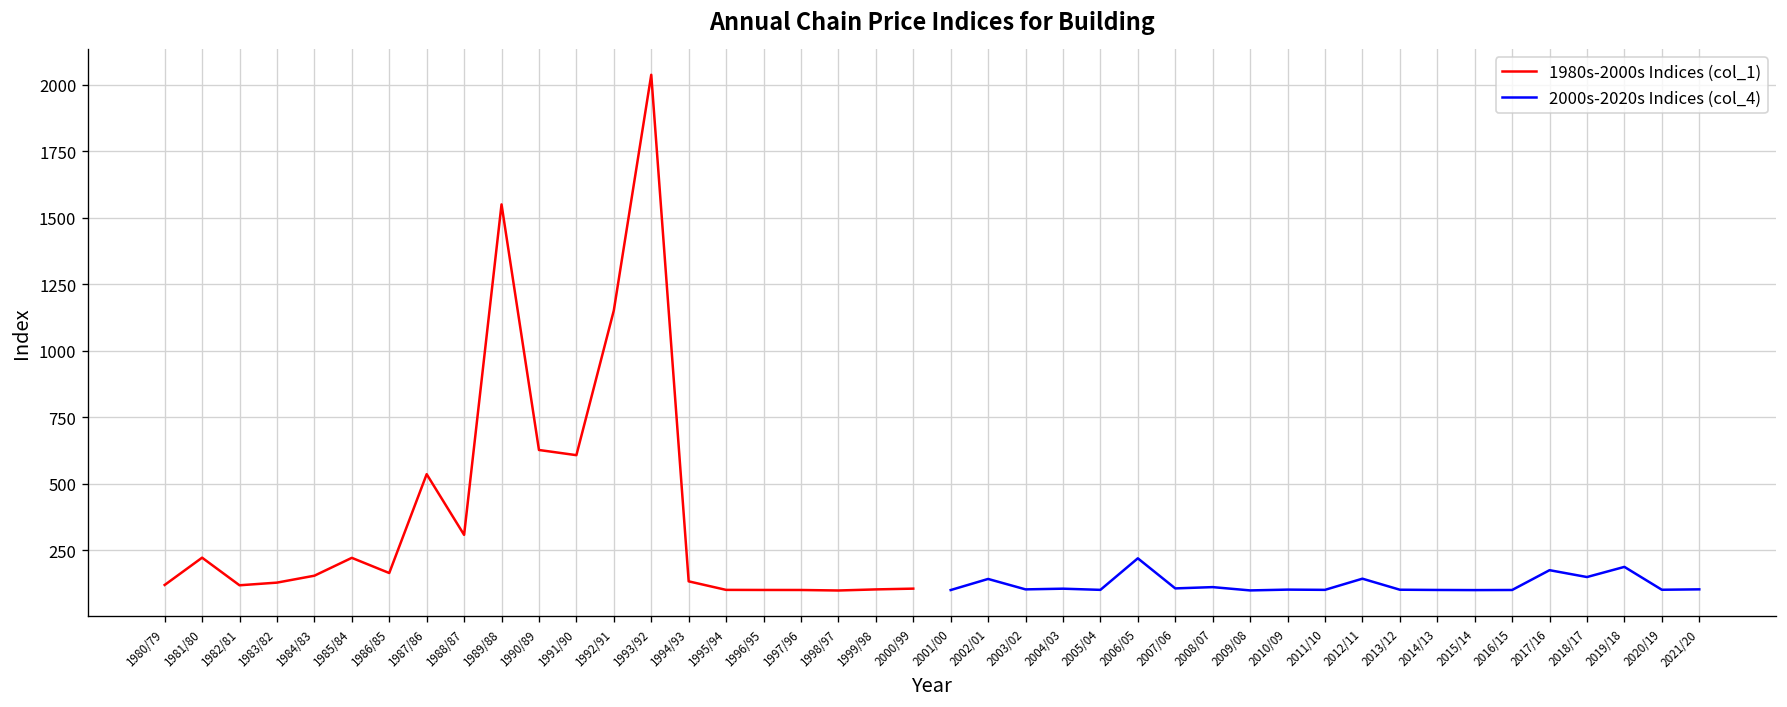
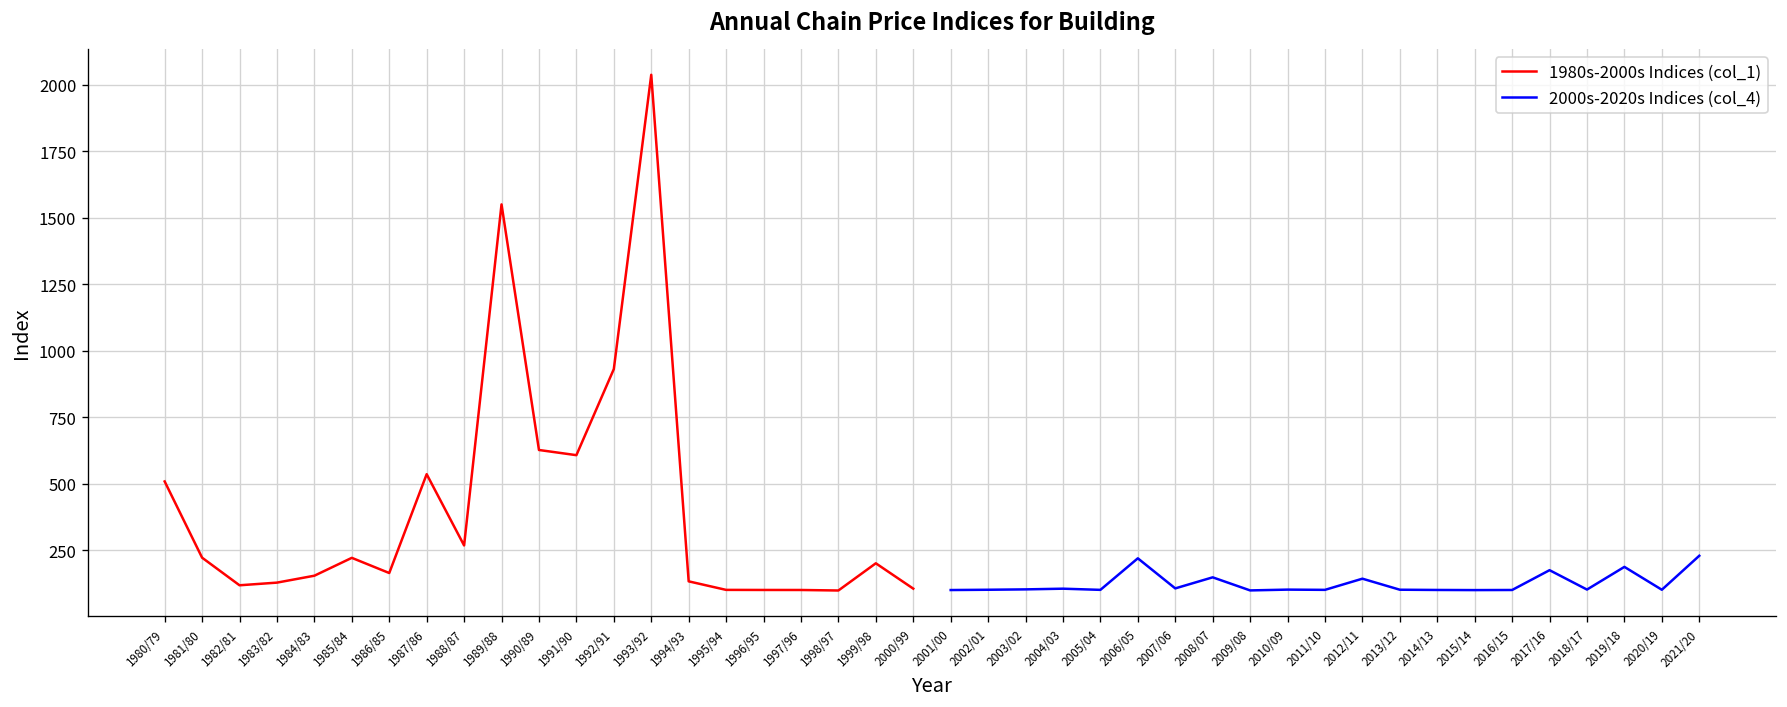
1980s-2000s Indices (col_1), 1980/79: 120 -> 510
1980s-2000s Indices (col_1), 1988/87: 310 -> 270
1980s-2000s Indices (col_1), 1992/91: 1150 -> 930
1980s-2000s Indices (col_1), 1999/98: 100 -> 200
2000s-2020s Indices (col_4), 2002/01: 140 -> 100
2000s-2020s Indices (col_4), 2008/07: 110 -> 150
2000s-2020s Indices (col_4), 2018/17: 150 -> 100
2000s-2020s Indices (col_4), 2021/20: 100 -> 230
